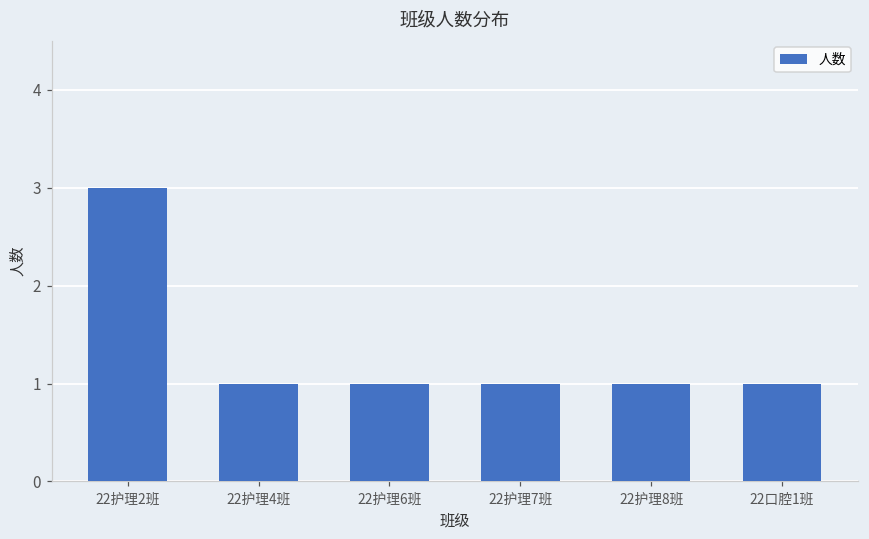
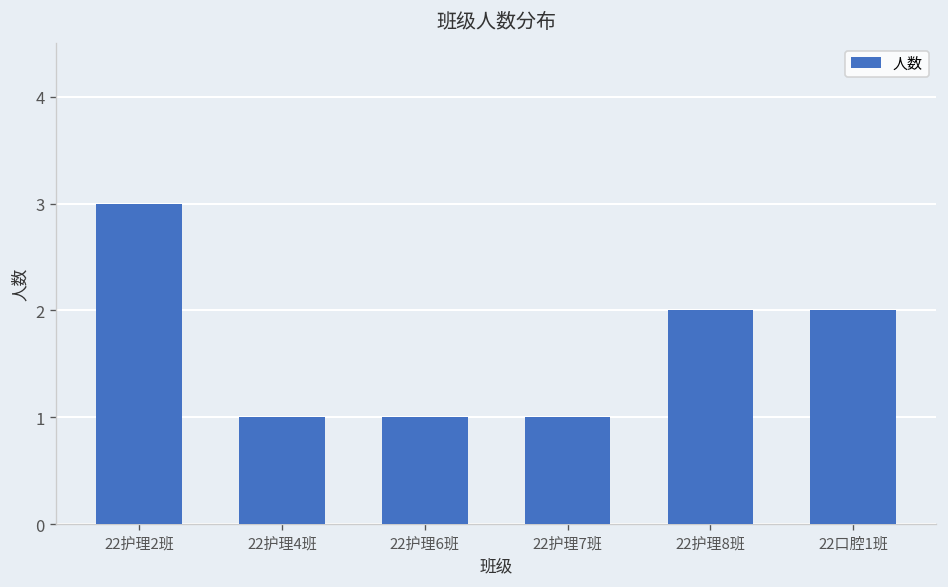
22护理8班: 1 -> 2
22口腔1班: 1 -> 2
